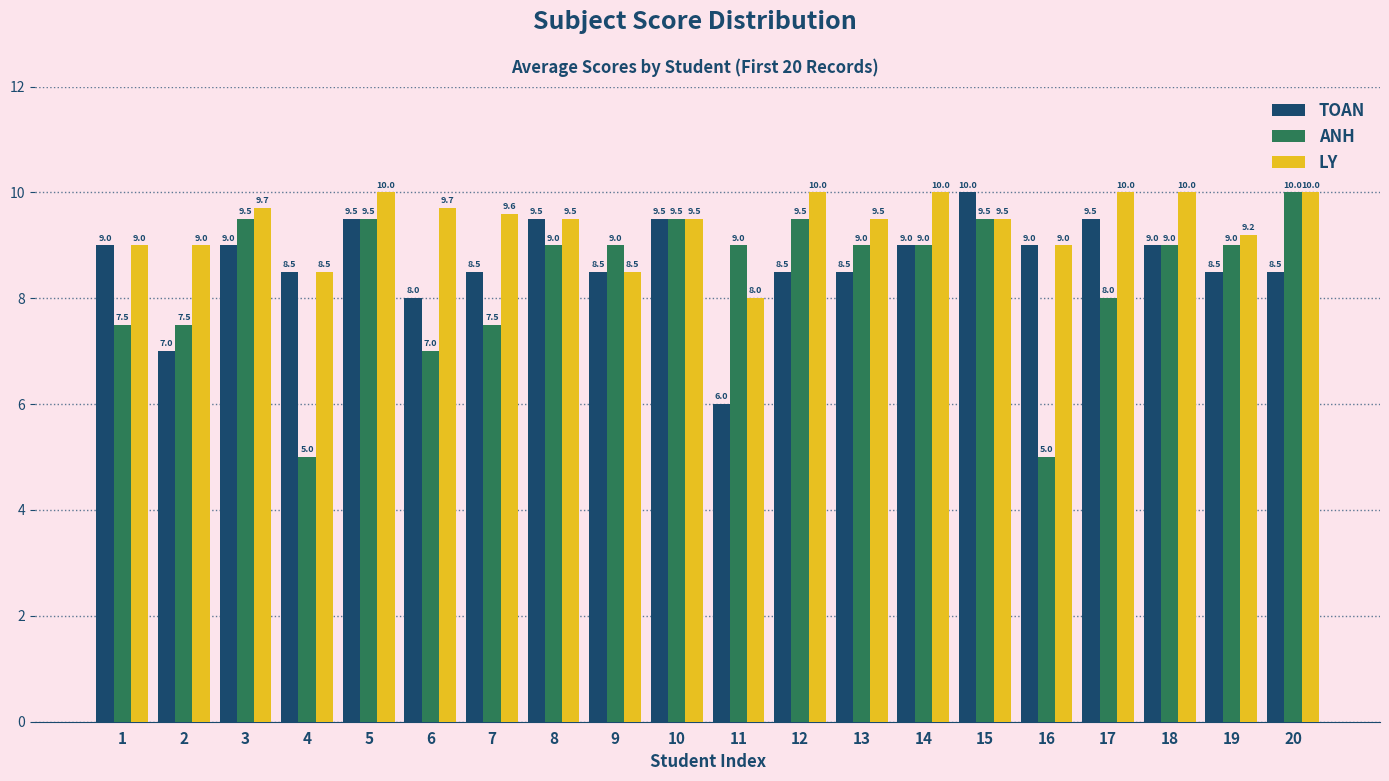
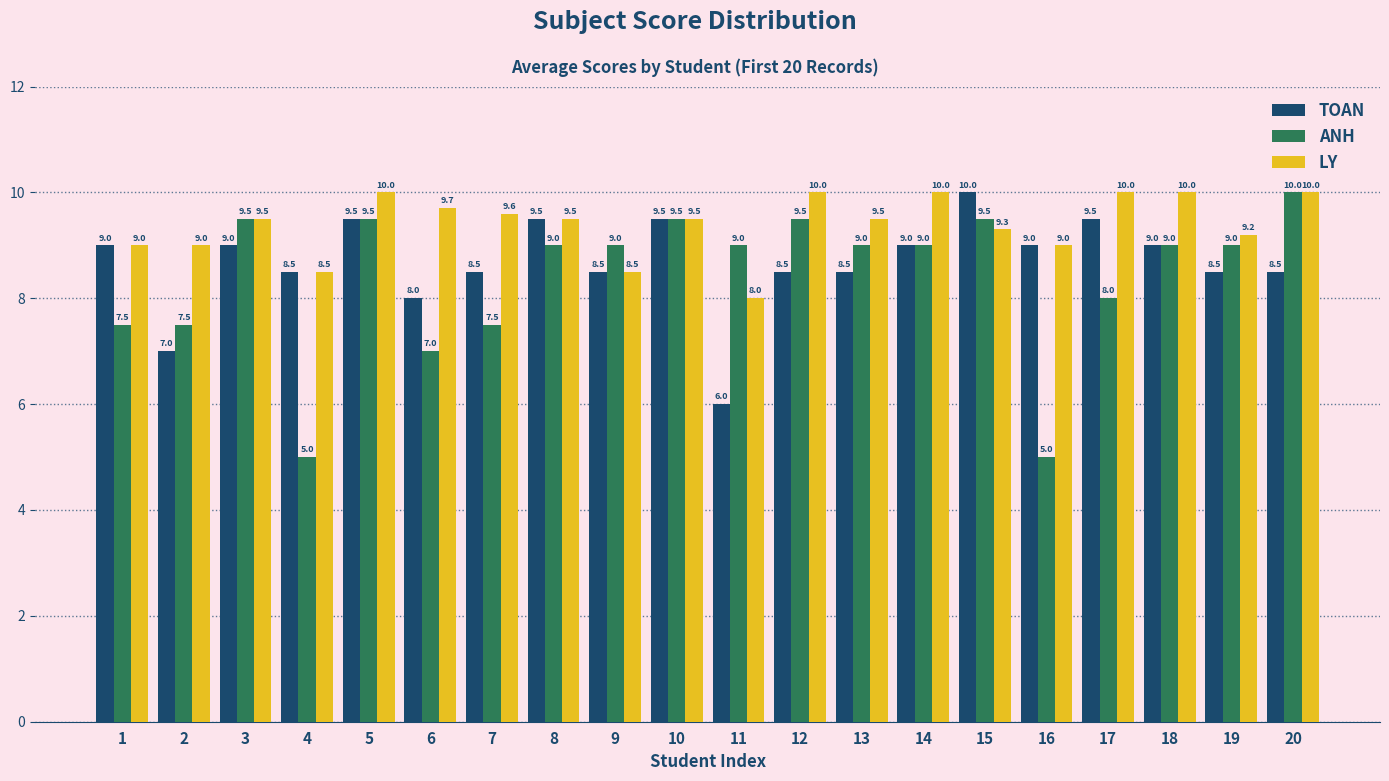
LY, 3: 9.7 -> 9.5
LY, 15: 9.5 -> 9.3
